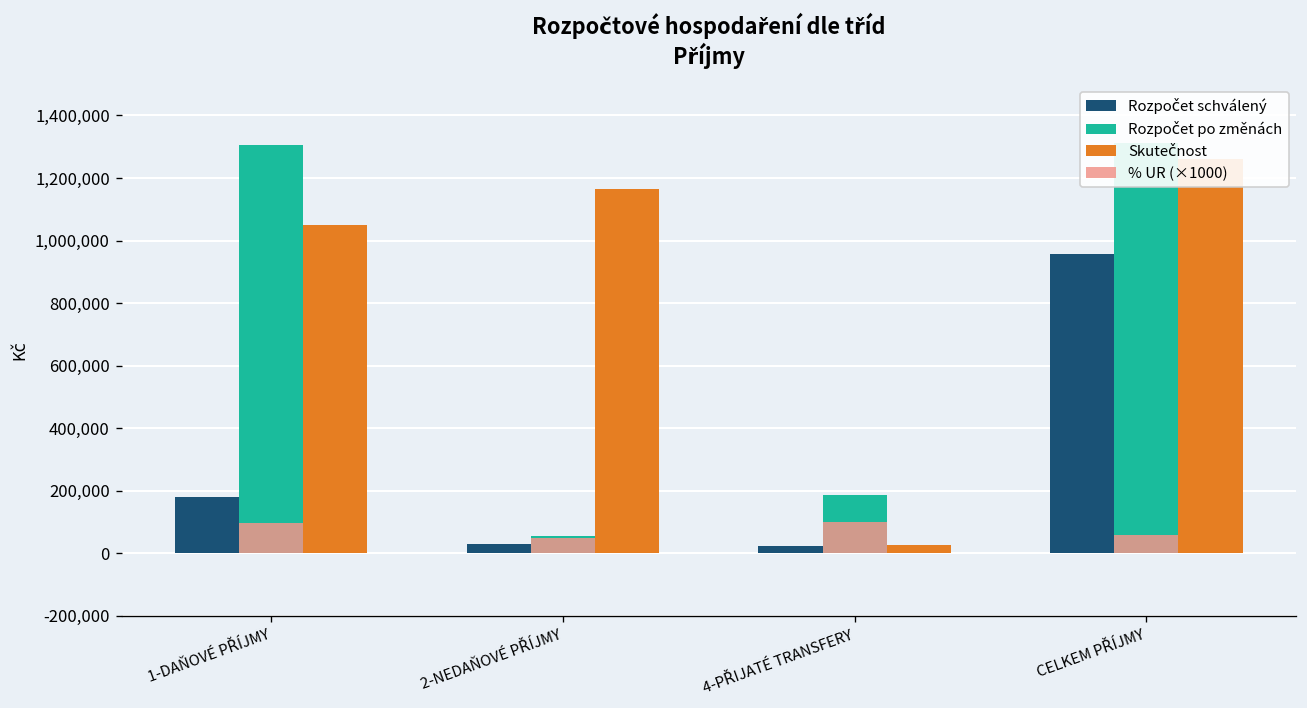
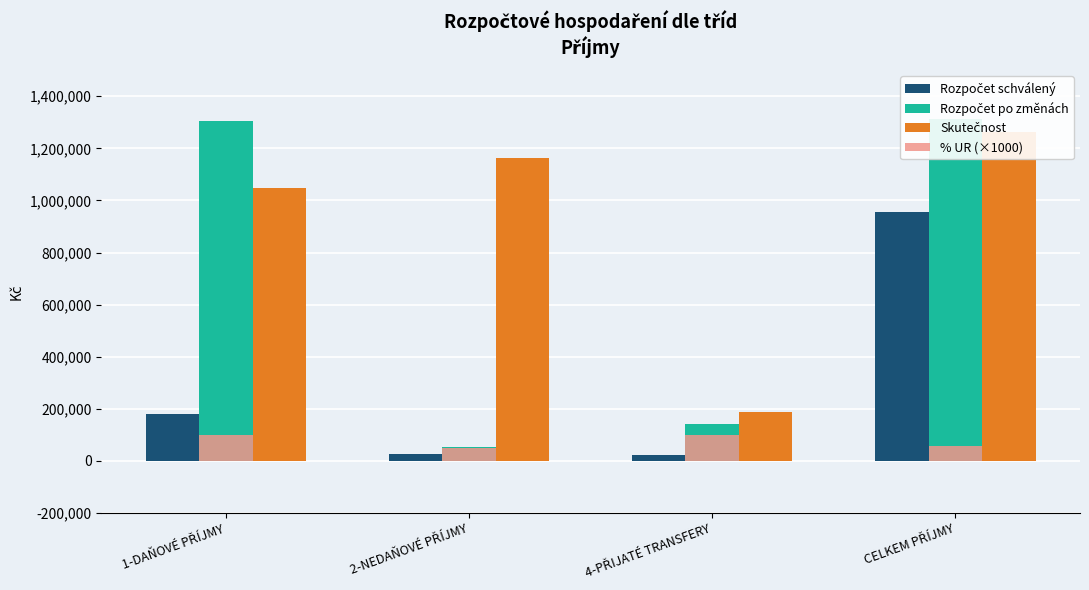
Rozpočet po změnách, 4-PŘIJATÉ TRANSFERY: 190,000 -> 140,000
Skutečnost, 4-PŘIJATÉ TRANSFERY: 20,000 -> 190,000
